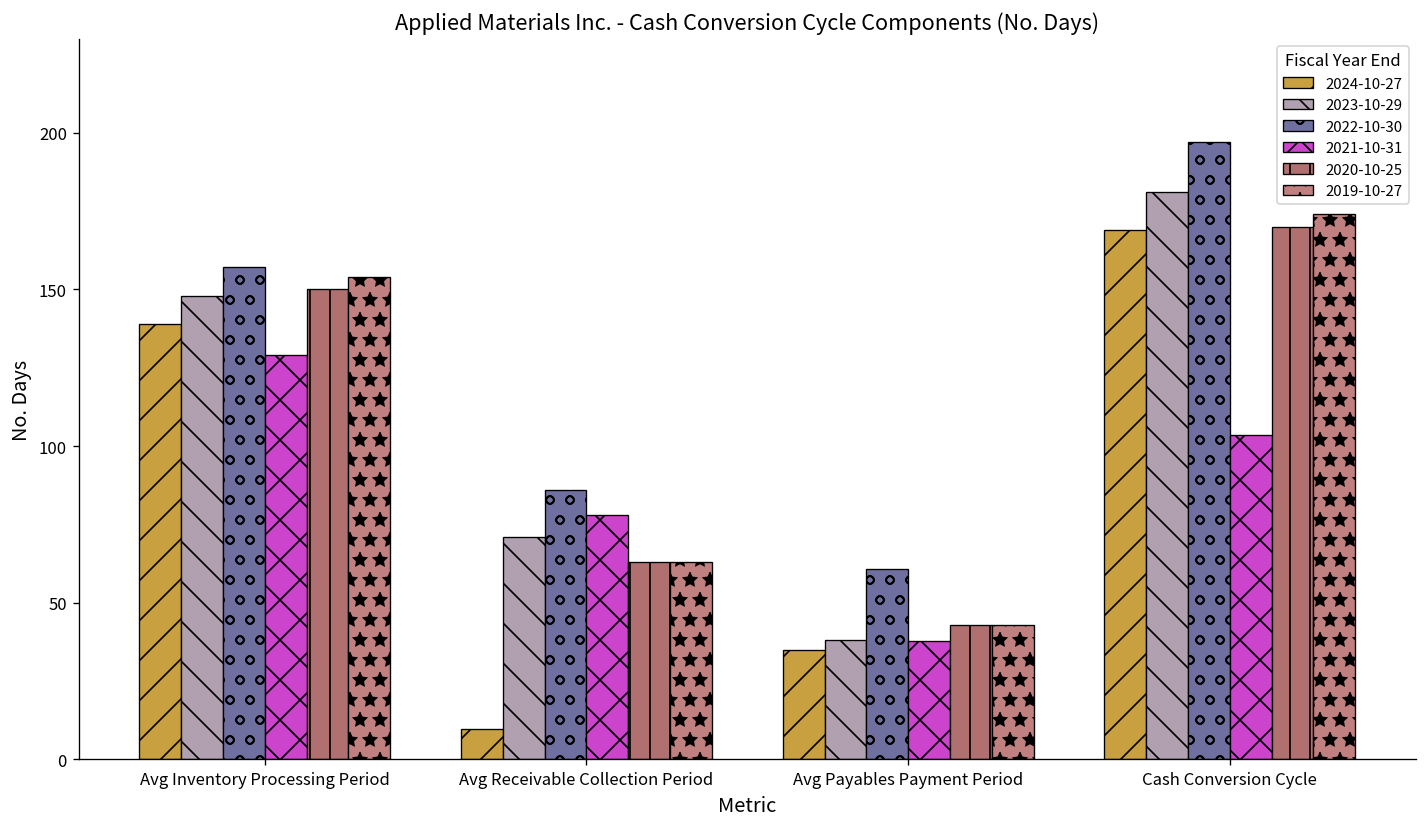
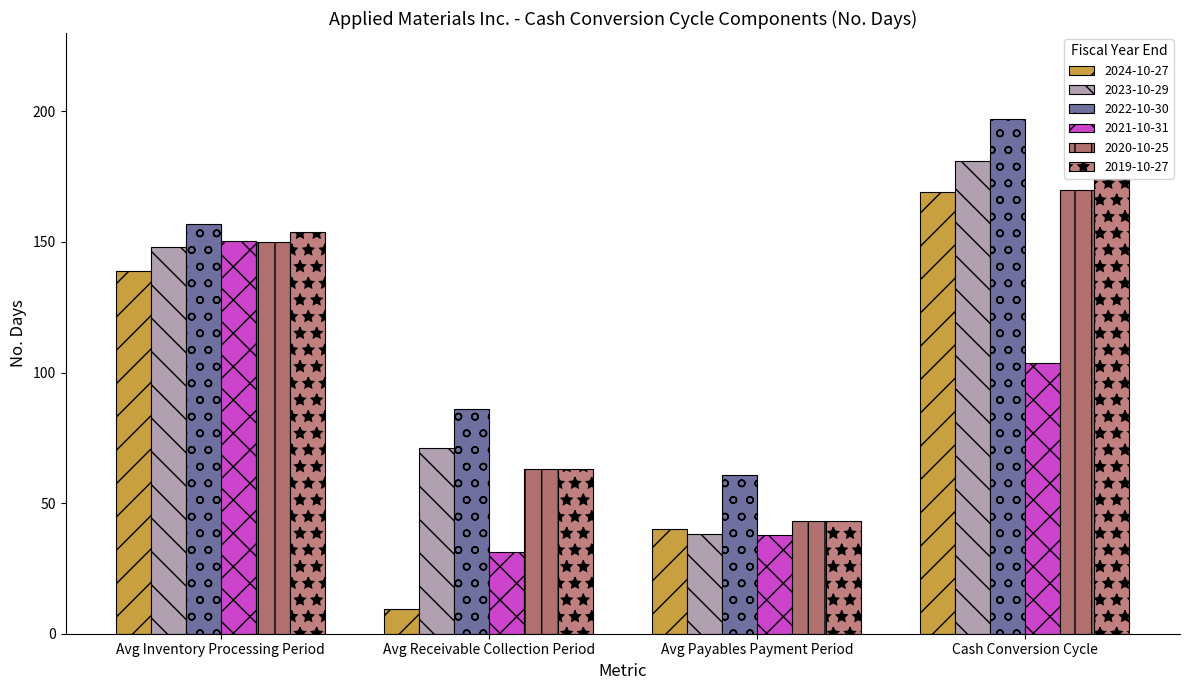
2021-10-31, Avg Inventory Processing Period: 129 -> 150
2021-10-31, Avg Receivable Collection Period: 78 -> 31
2024-10-27, Avg Payables Payment Period: 35 -> 40
